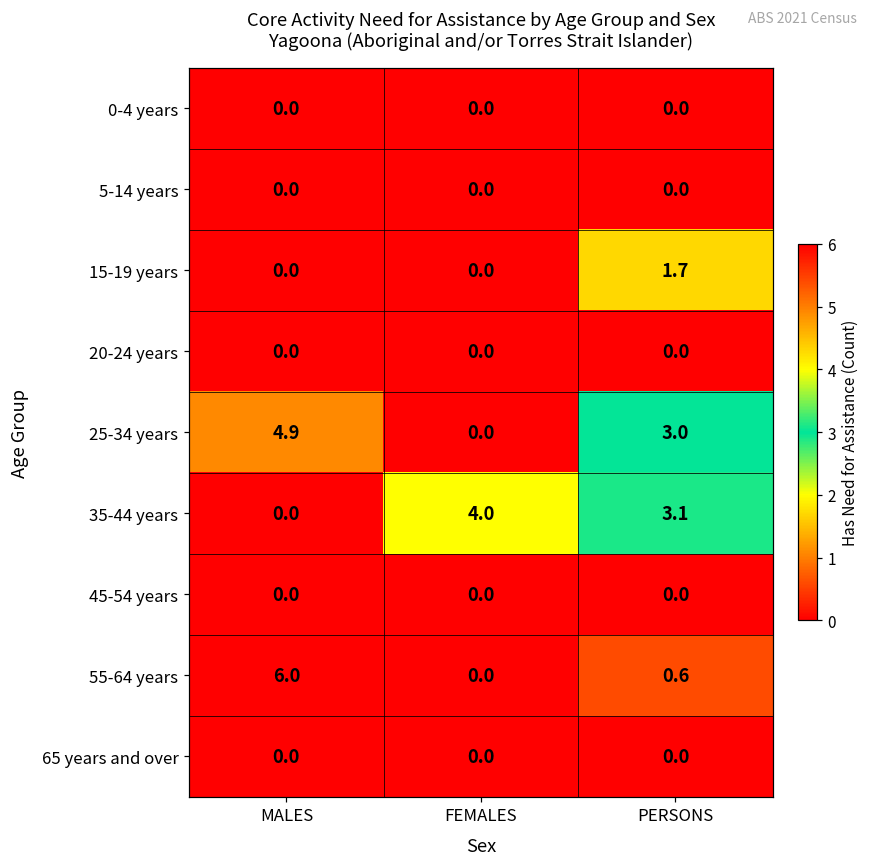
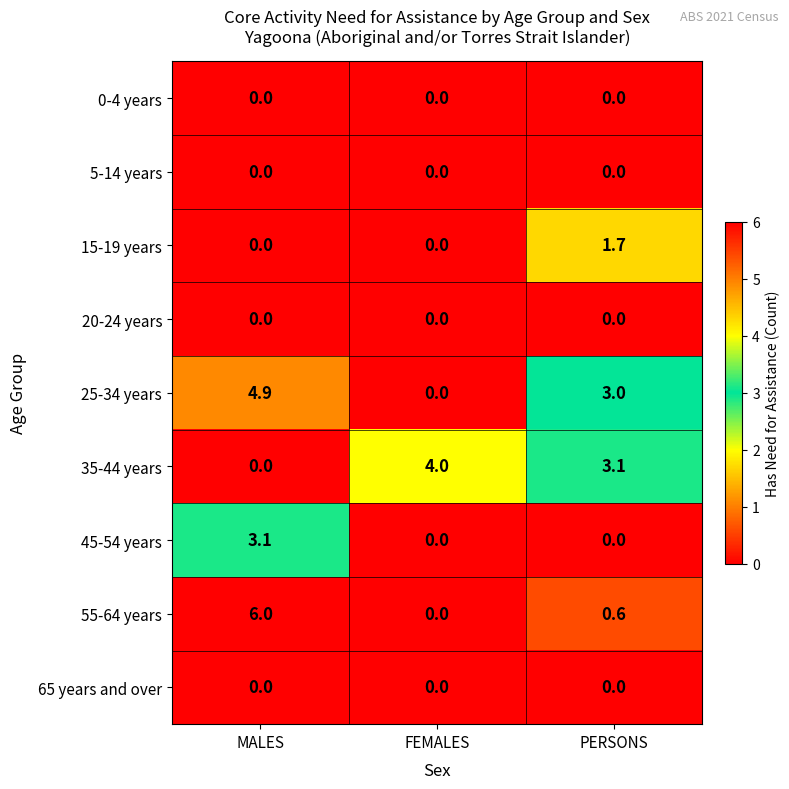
45-54 years, MALES: 0.0 -> 3.1
